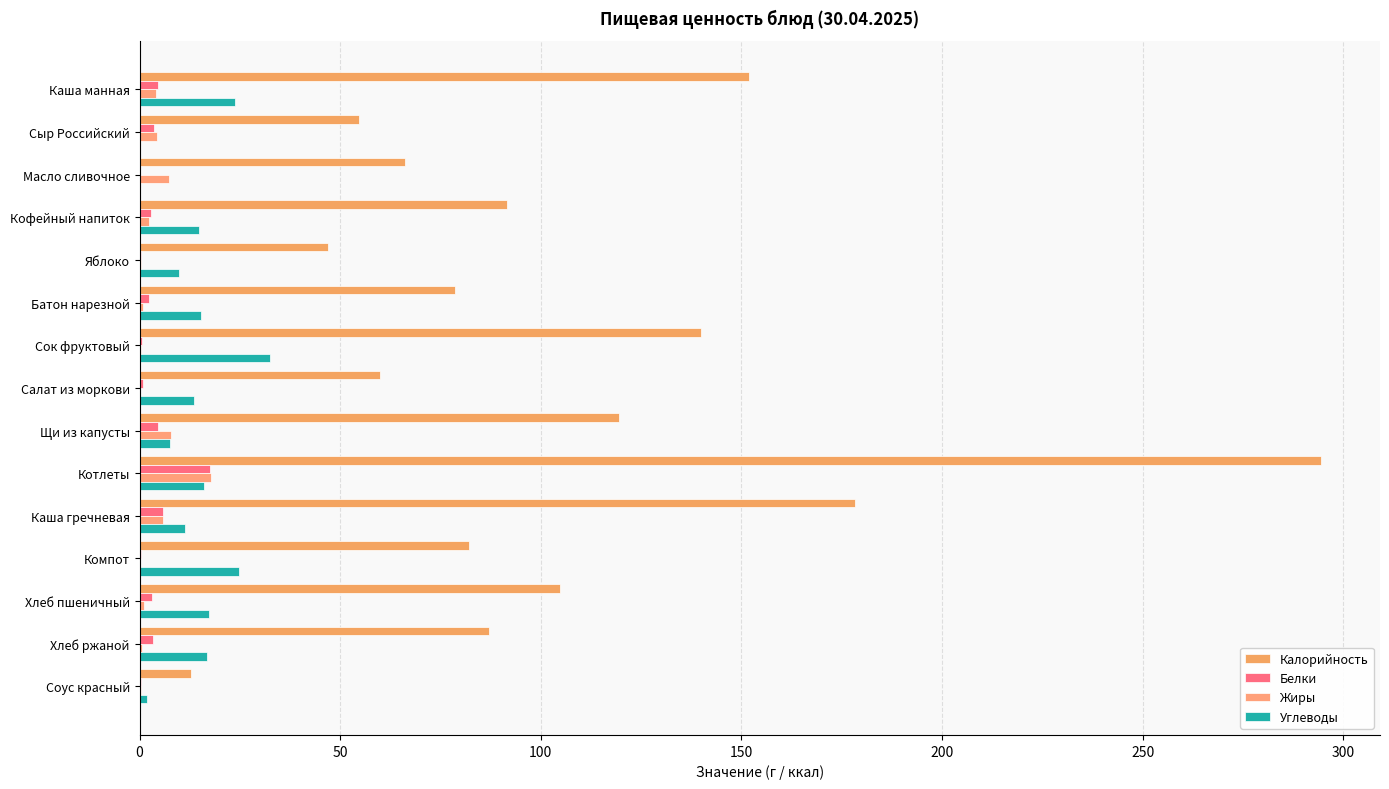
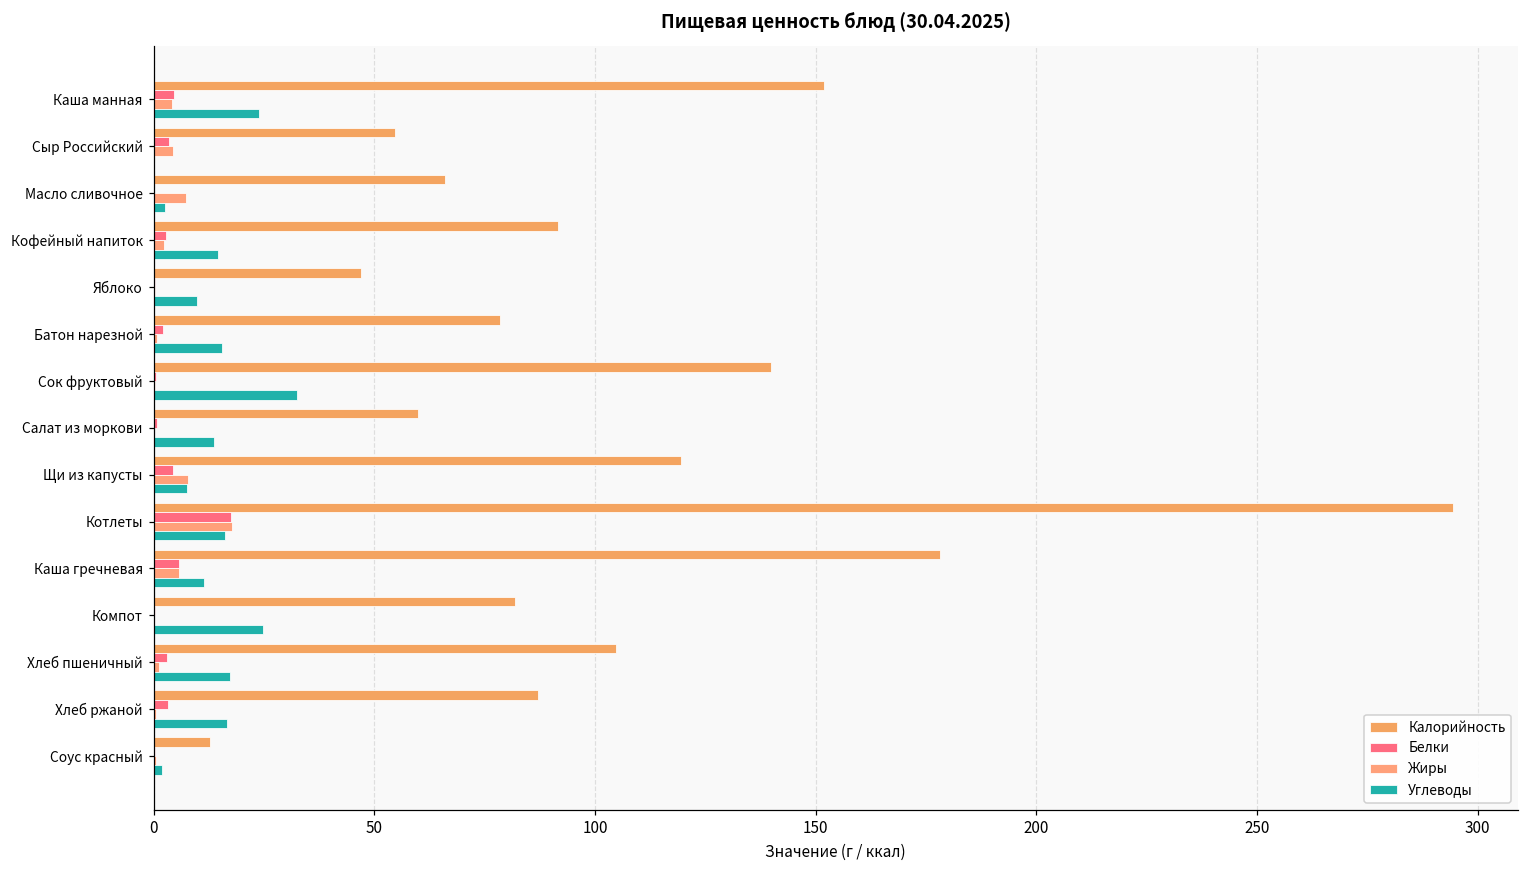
Углеводы, Масло сливочное: 0 -> 3
